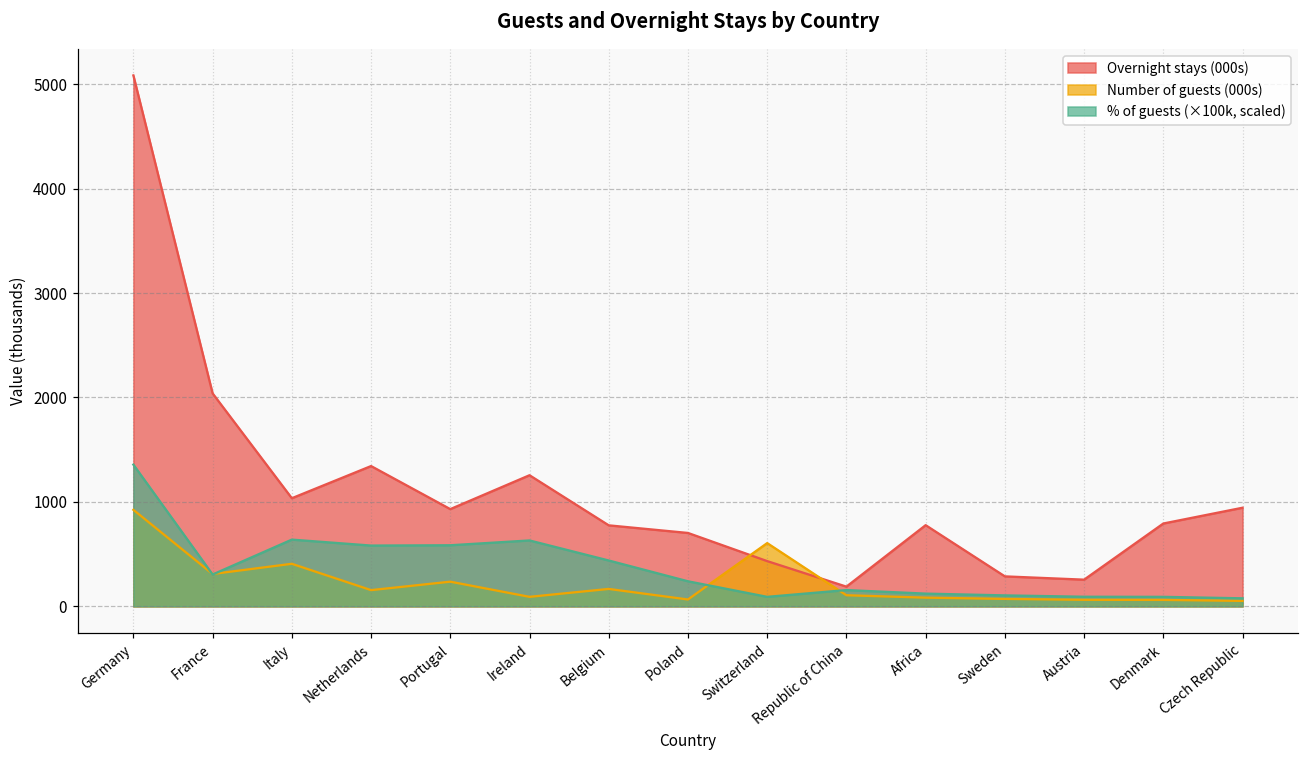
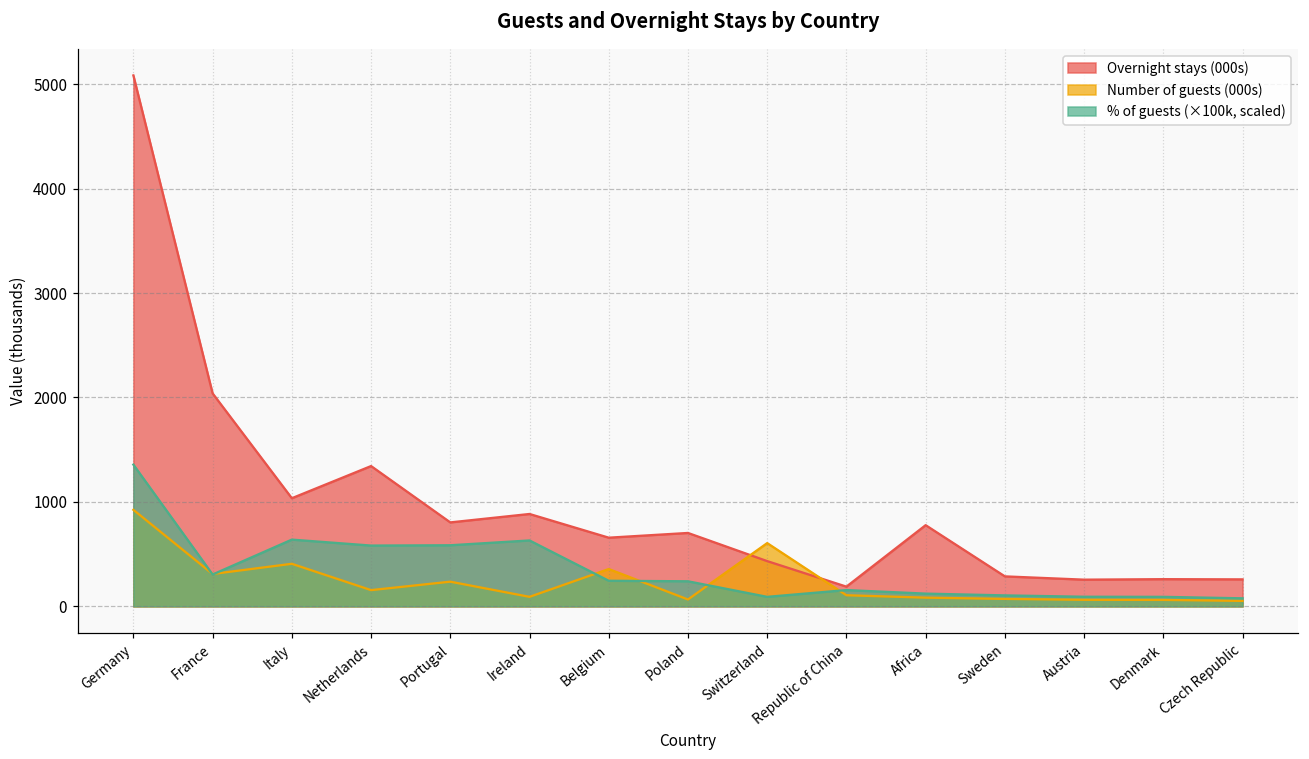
Overnight stays (000s), Portugal: 900 -> 800
Overnight stays (000s), Ireland: 1300 -> 900
Overnight stays (000s), Belgium: 800 -> 700
Number of guests (000s), Belgium: 200 -> 400
% of guests (×100k, scaled), Belgium: 400 -> 200
Overnight stays (000s), Denmark: 800 -> 300
Overnight stays (000s), Czech Republic: 900 -> 300
